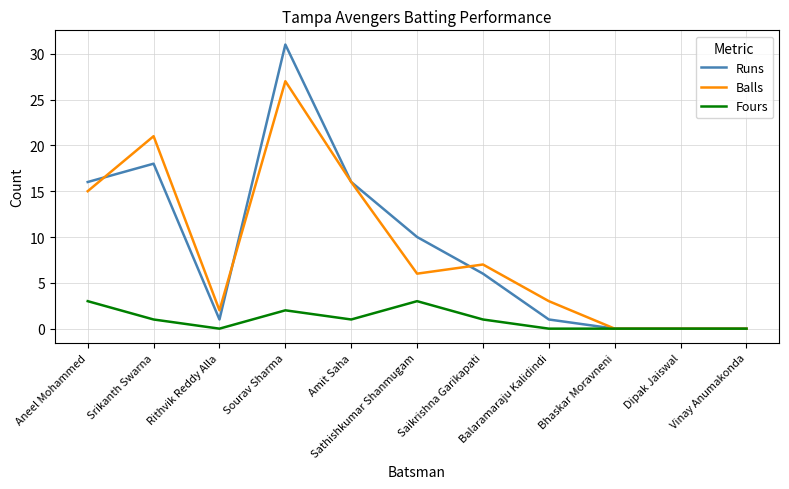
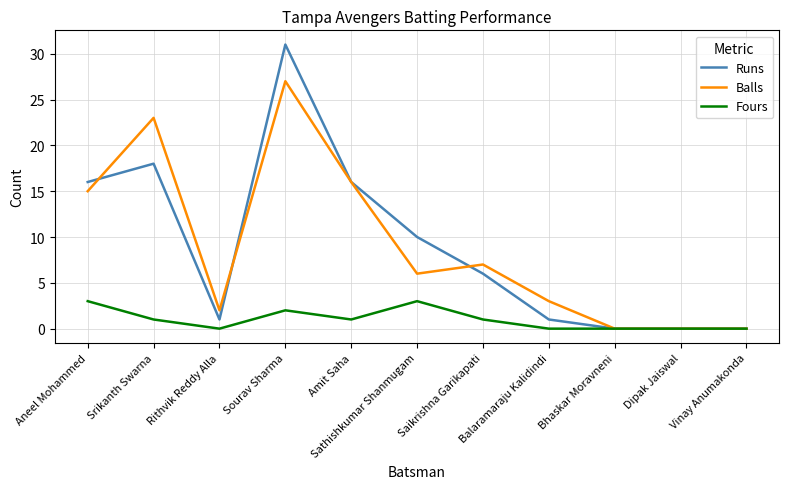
Balls, Srikanth Swarna: 21 -> 23
